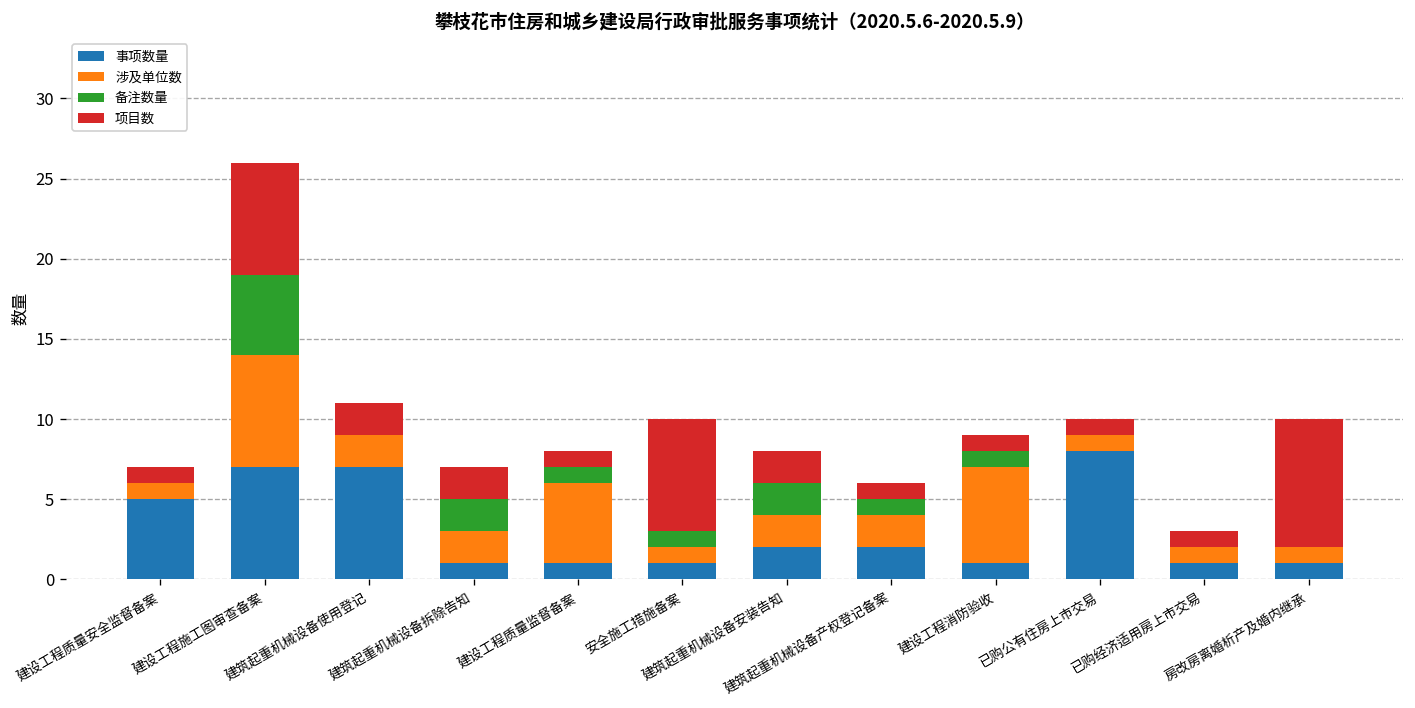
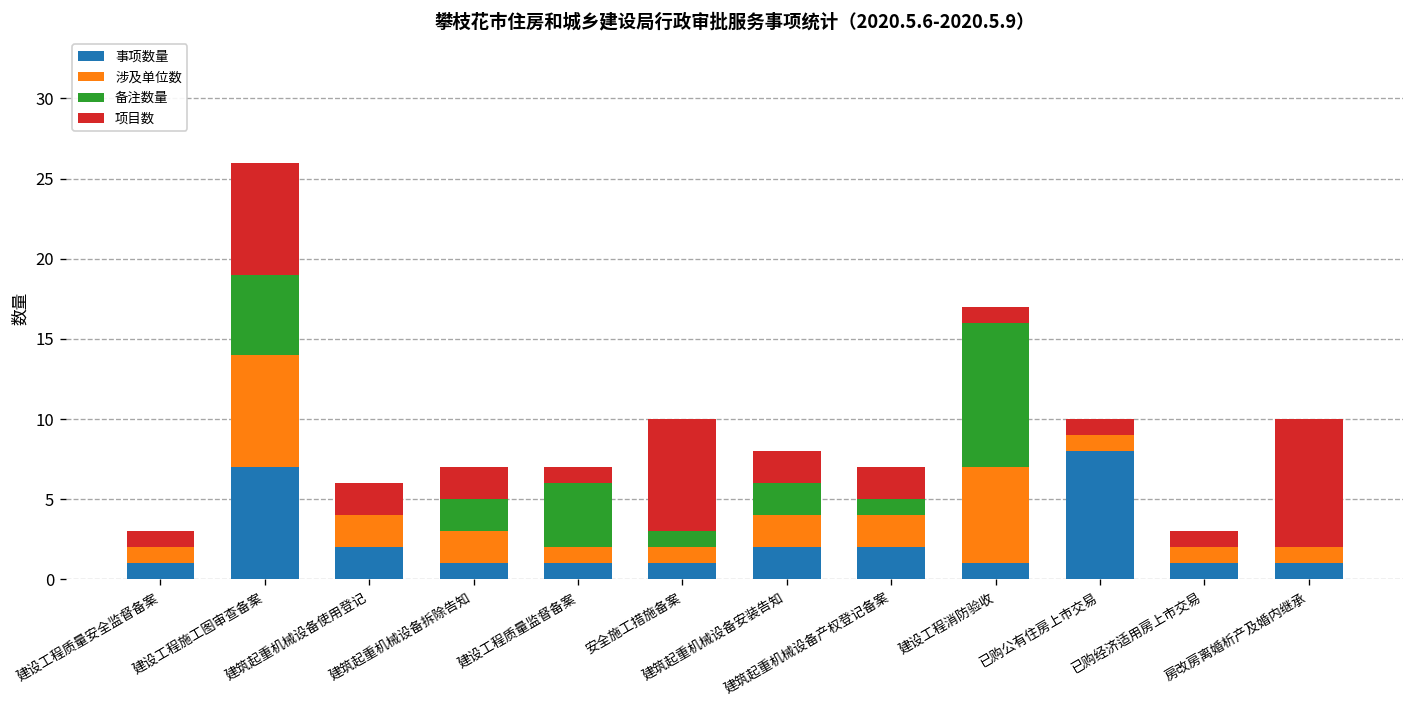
事项数量, 建设工程质量安全监督备案: 5 -> 1
事项数量, 建筑起重机械设备使用登记: 7 -> 2
涉及单位数, 建设工程质量监督备案: 5 -> 1
备注数量, 建设工程质量监督备案: 1 -> 4
项目数, 建筑起重机械设备产权登记备案: 1 -> 2
备注数量, 建设工程消防验收: 1 -> 9
